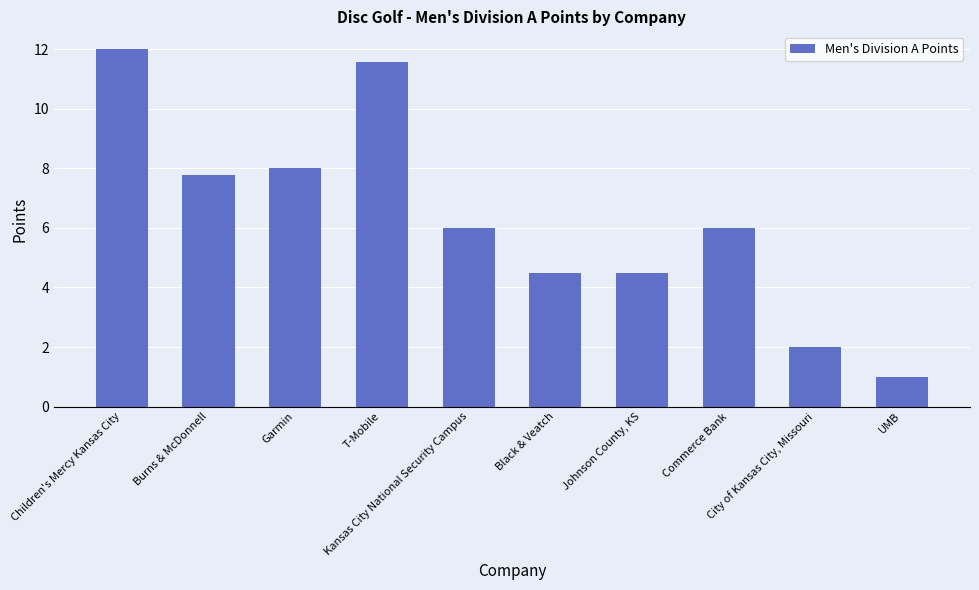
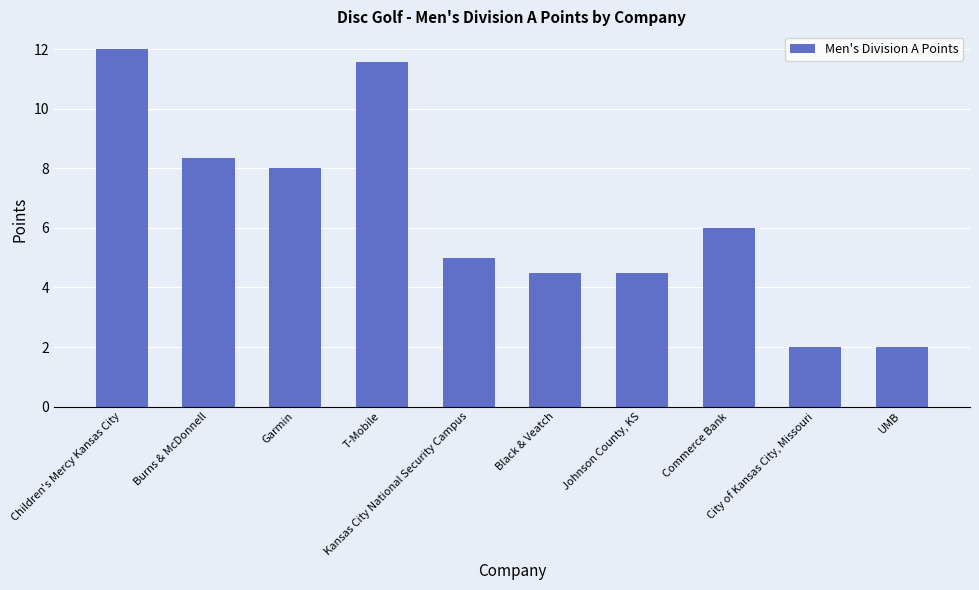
Burns & McDonnell: 7.8 -> 8.3
Kansas City National Security Campus: 6 -> 5
UMB: 1 -> 2
